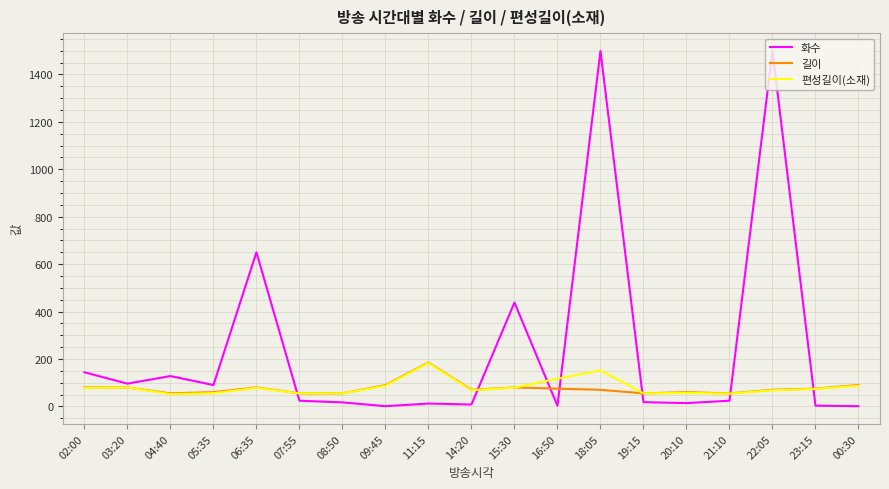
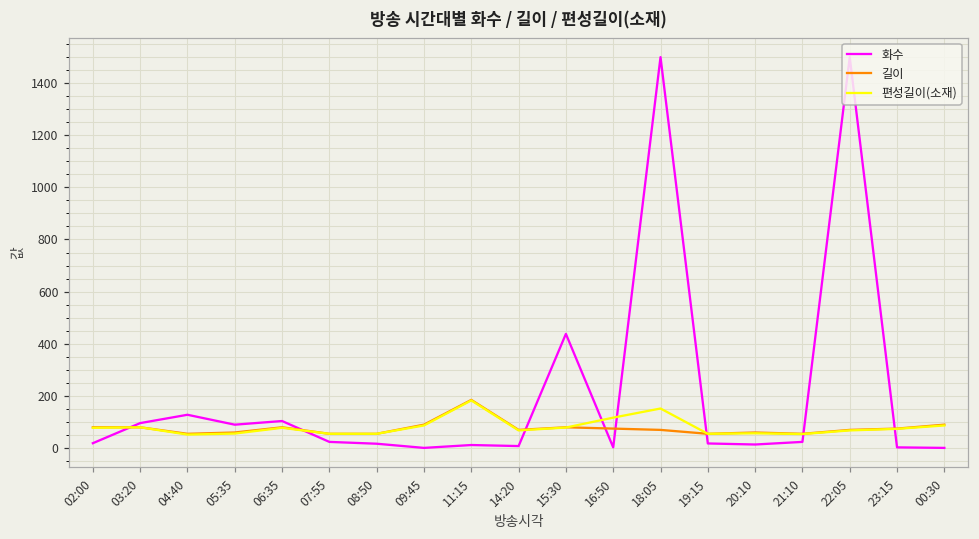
화수, 02:00: 140 -> 20
화수, 06:35: 650 -> 100
